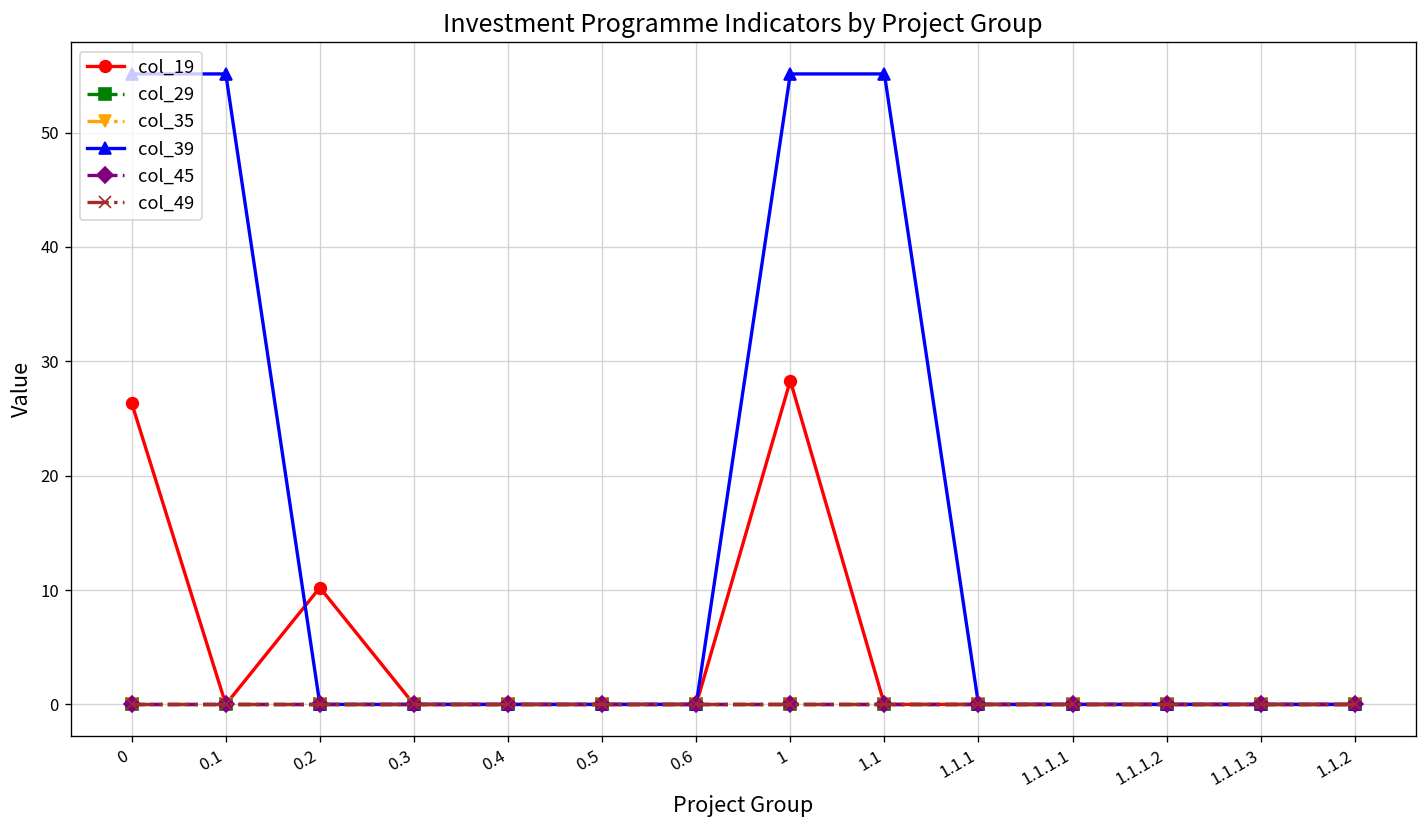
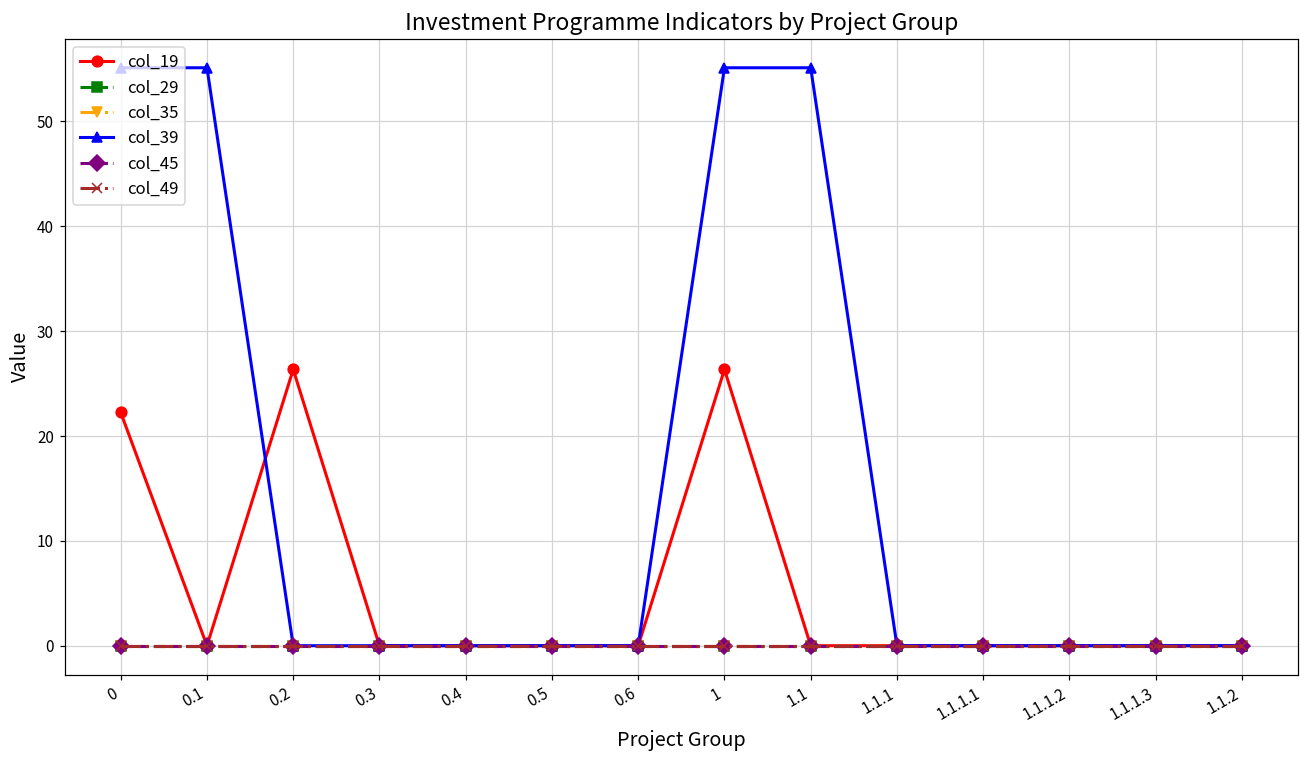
col_19, 0: 26 -> 22
col_19, 0.2: 10 -> 26
col_19, 1: 28 -> 26
